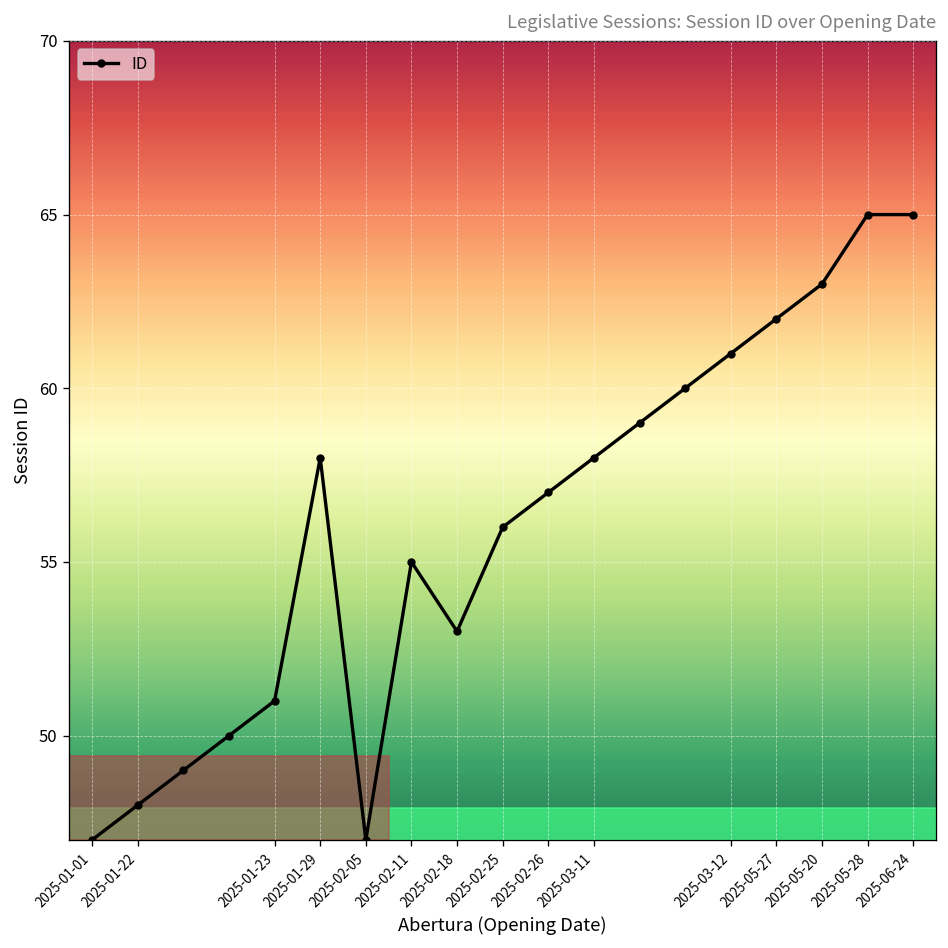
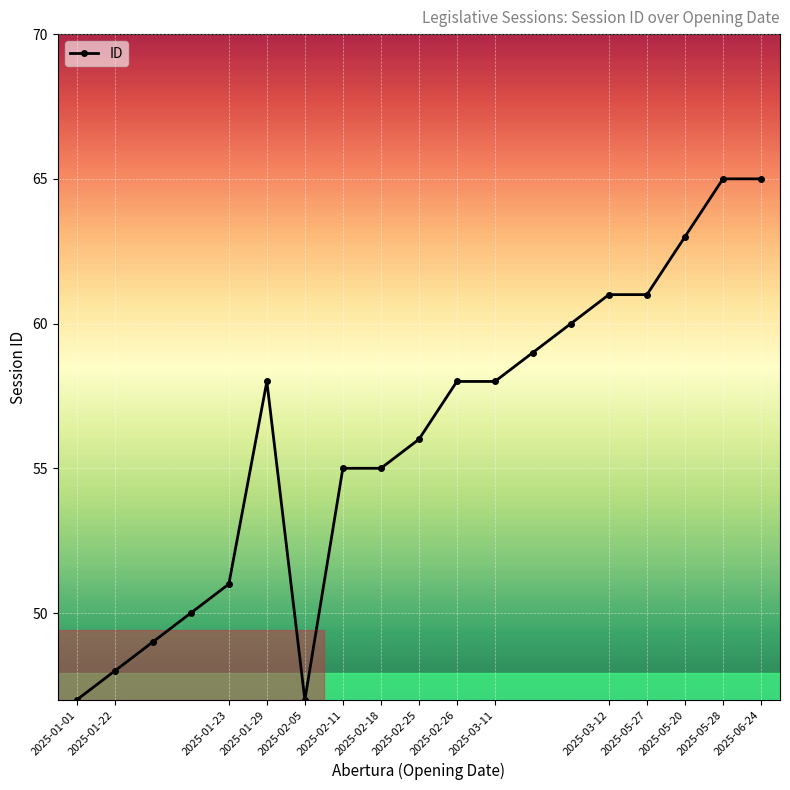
2025-02-18: 53 -> 55
2025-02-26: 57 -> 58
2025-05-27: 62 -> 61
